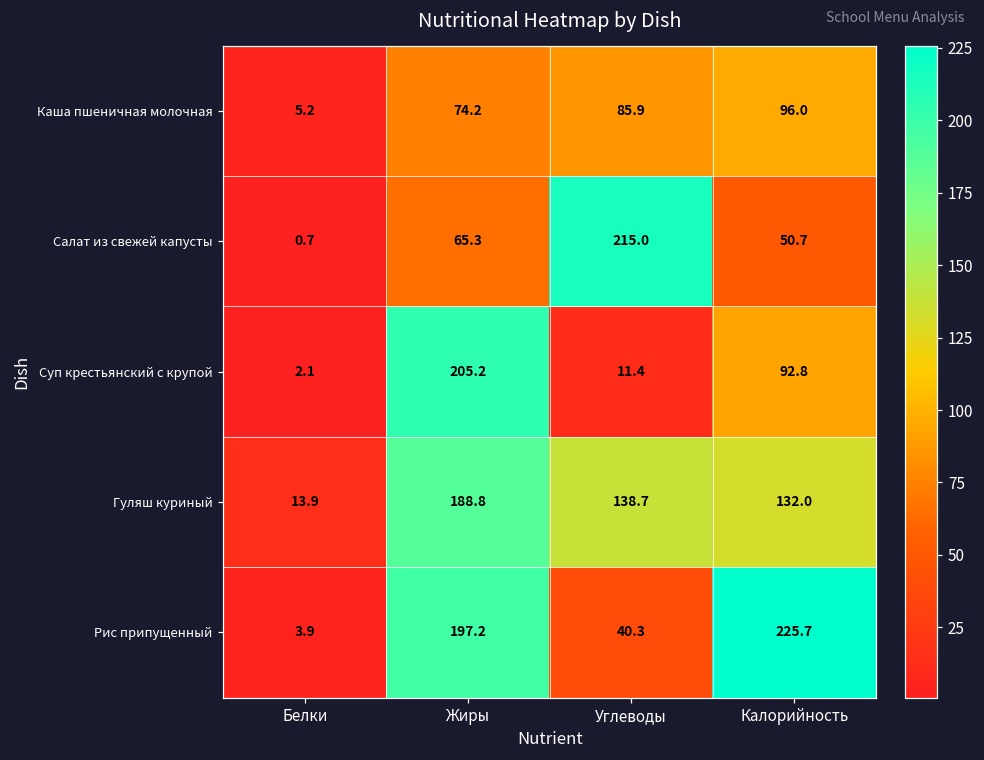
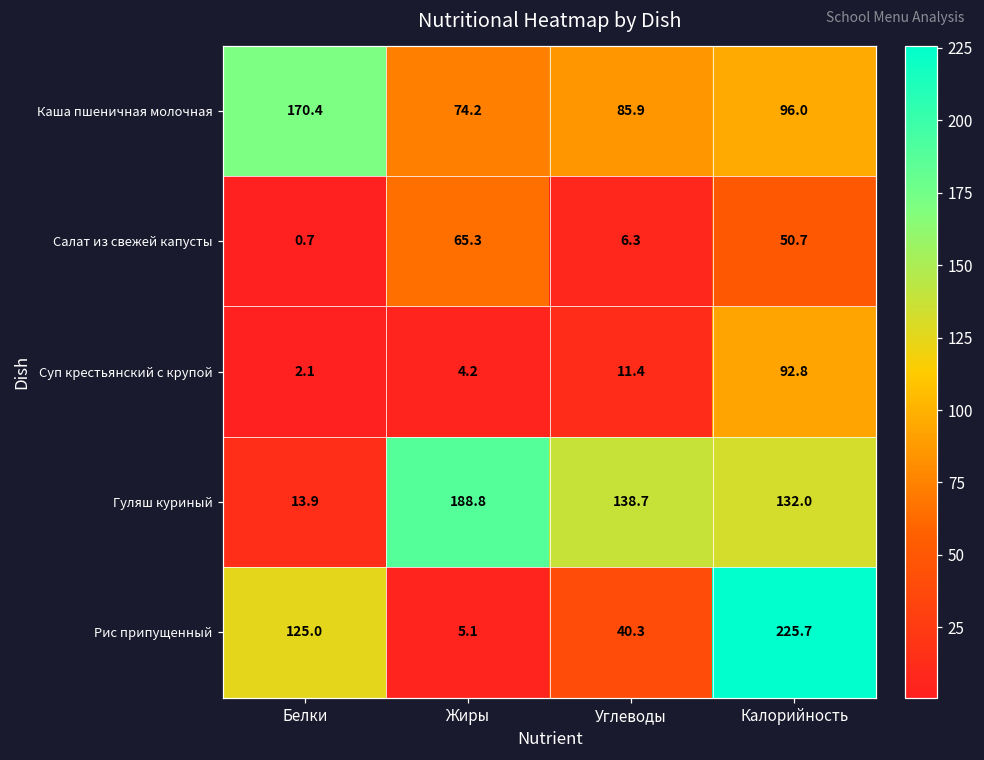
Каша пшеничная молочная, Белки: 5.2 -> 170.4
Салат из свежей капусты, Углеводы: 215.0 -> 6.3
Суп крестьянский с крупой, Жиры: 205.2 -> 4.2
Рис припущенный, Белки: 3.9 -> 125.0
Рис припущенный, Жиры: 197.2 -> 5.1
